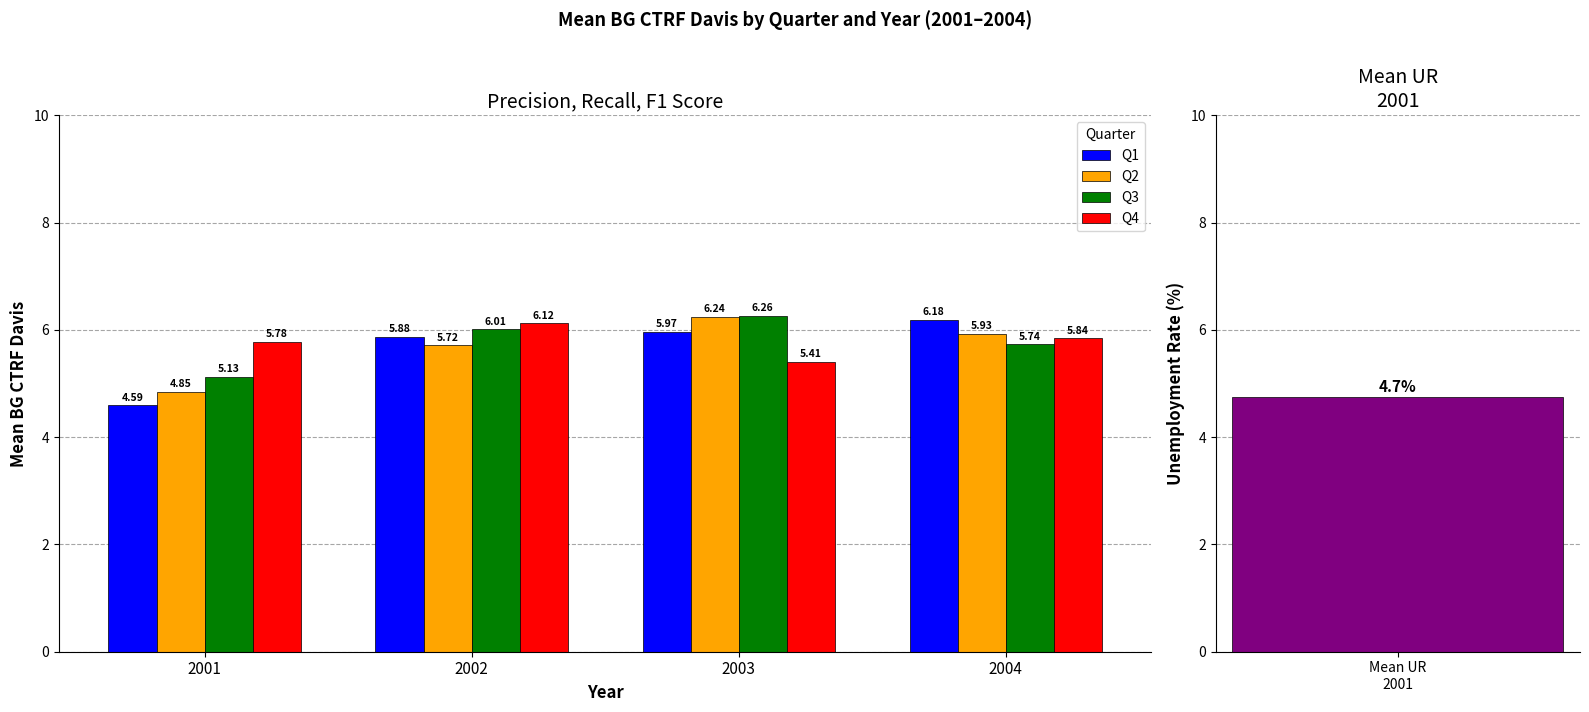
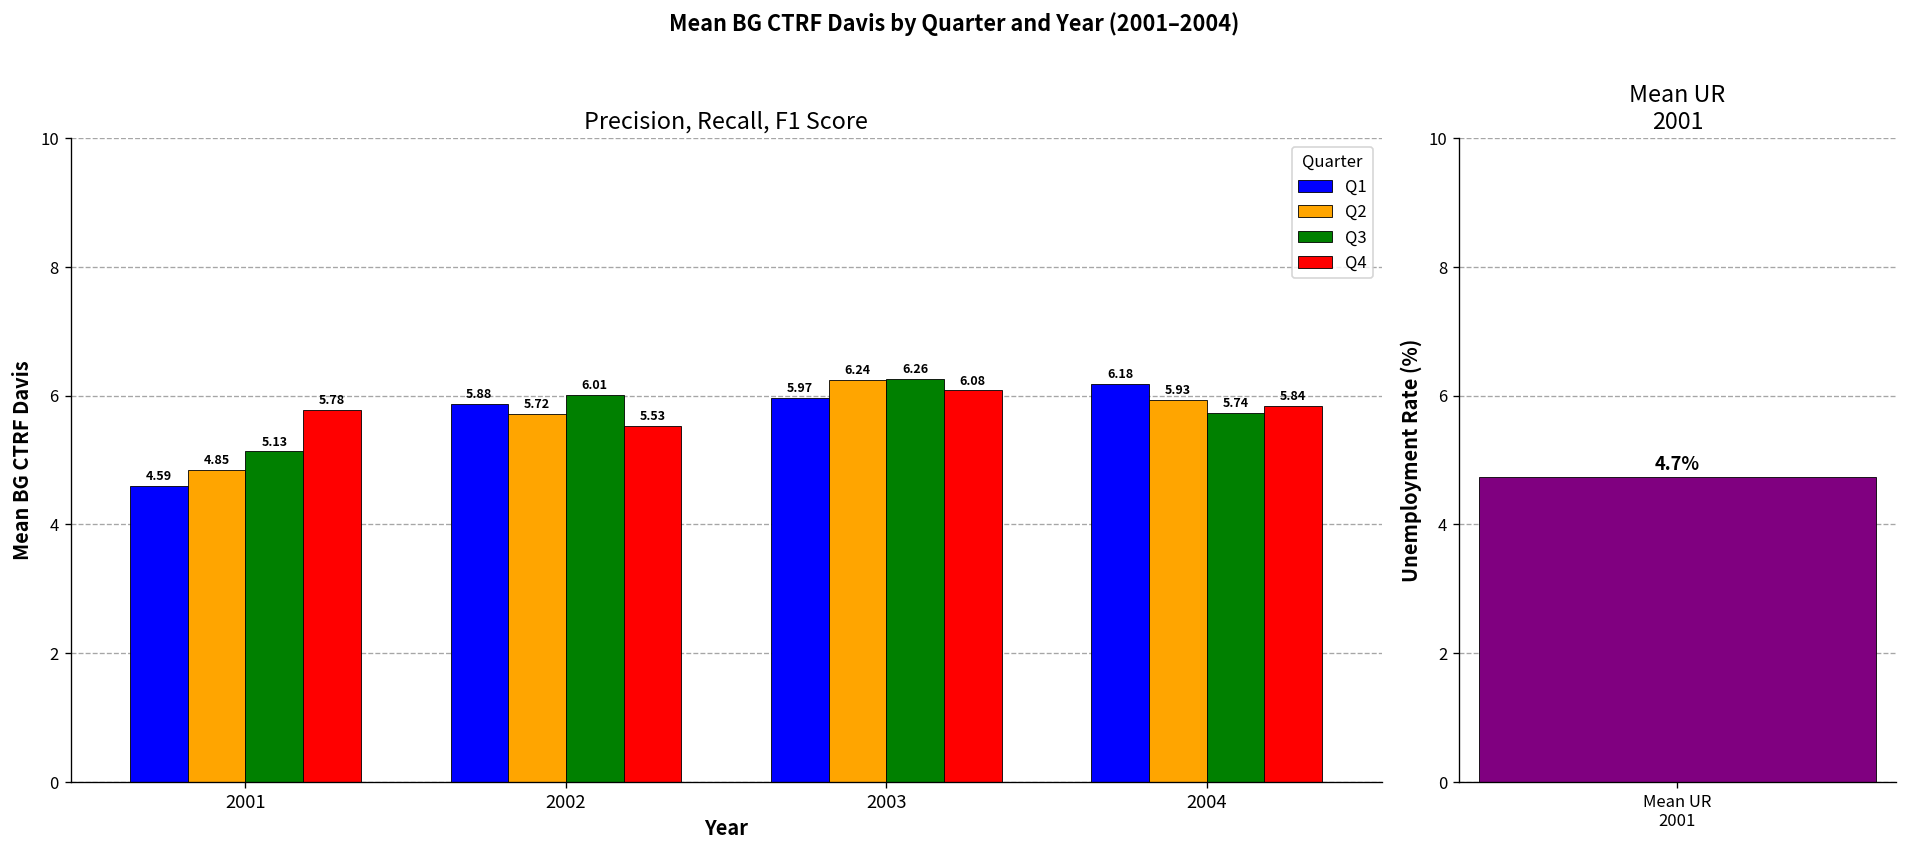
Precision, Recall, F1 Score, Q4, 2002: 6.12 -> 5.53
Precision, Recall, F1 Score, Q4, 2003: 5.41 -> 6.08
